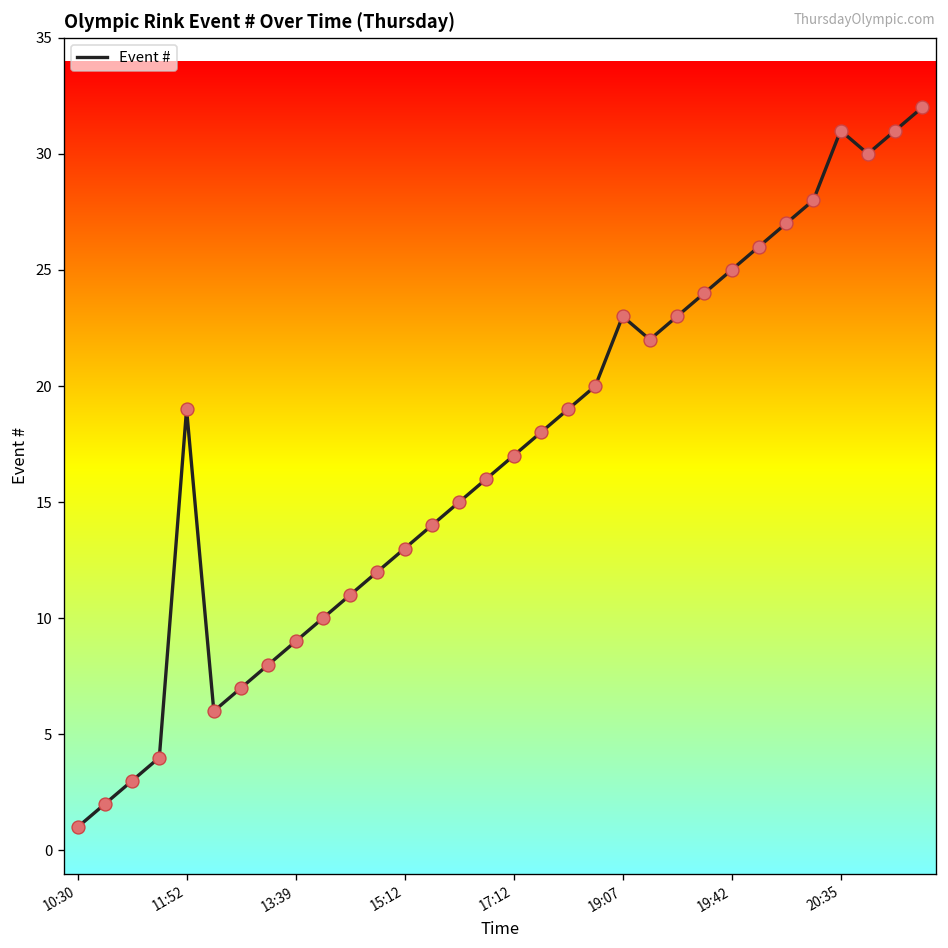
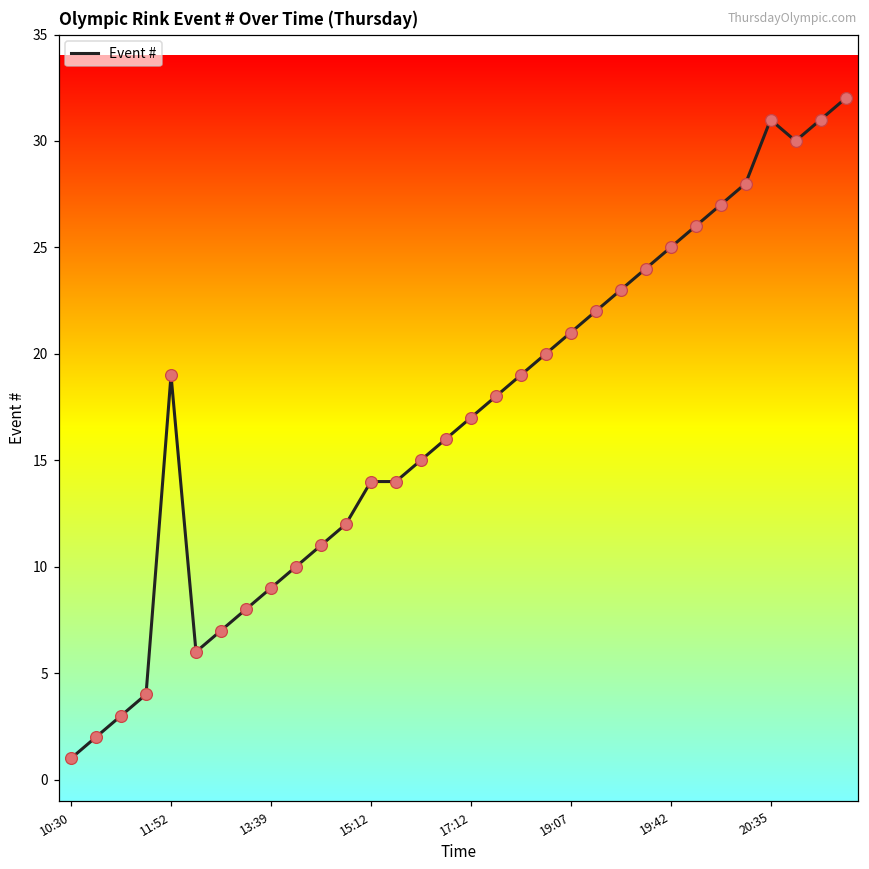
15:12: 13 -> 14
19:07: 23 -> 21
